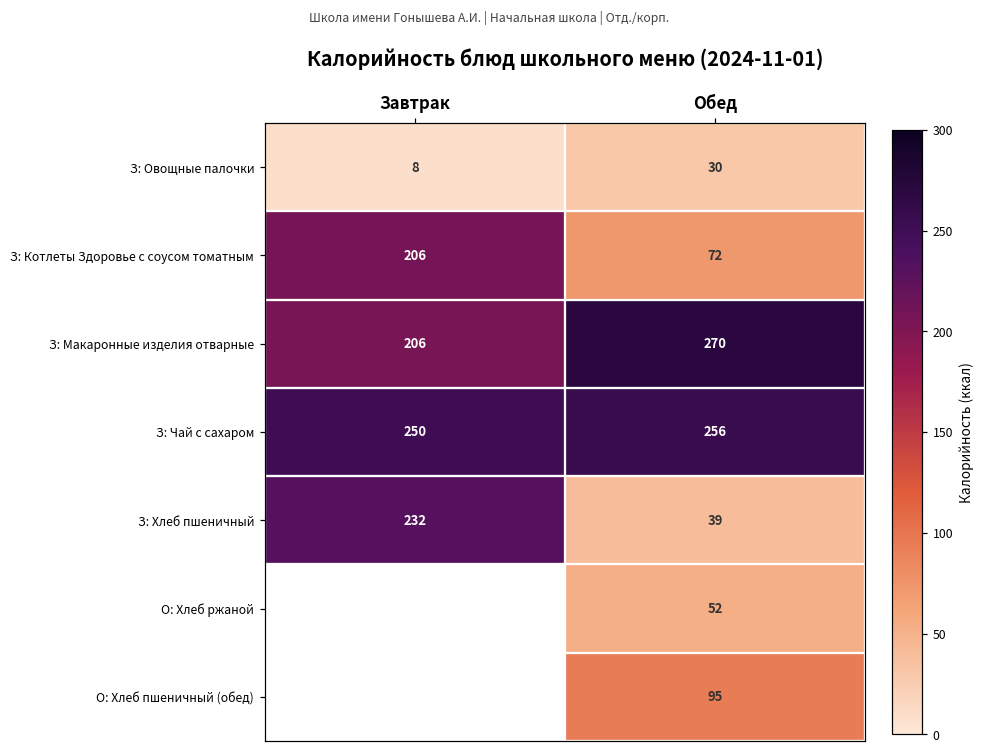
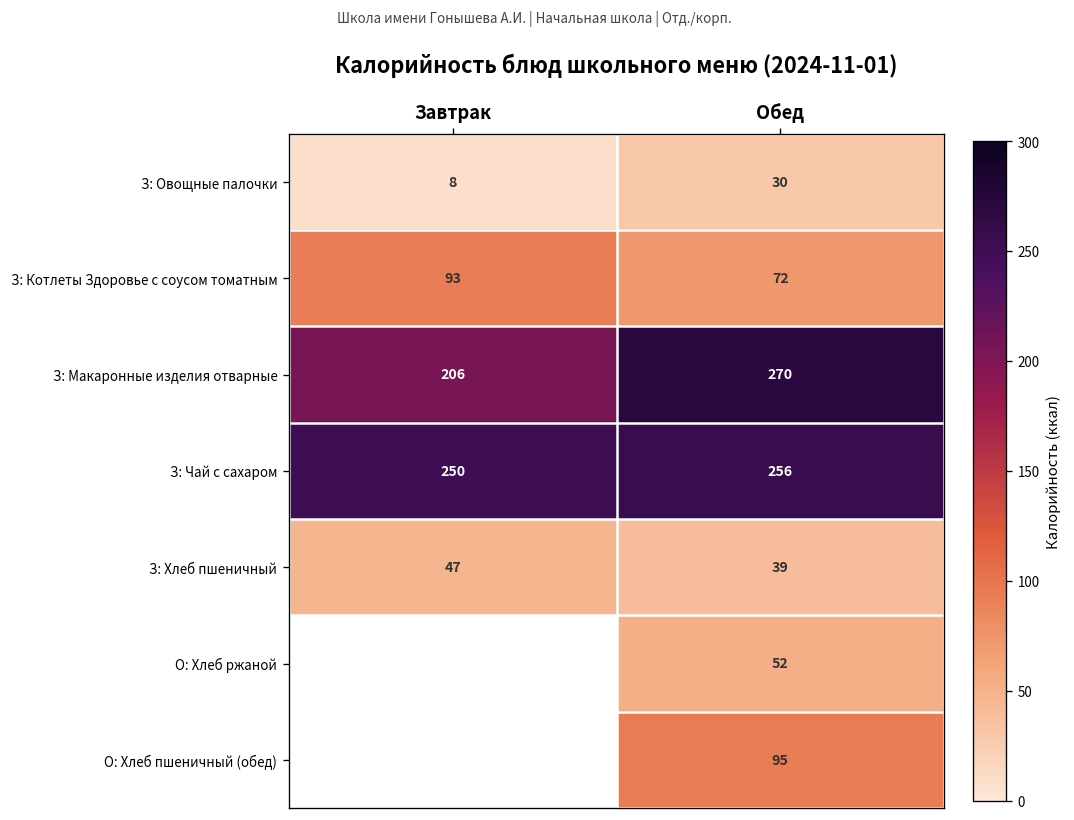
З: Котлеты Здоровье с соусом томатным, Завтрак: 206 -> 93
З: Хлеб пшеничный, Завтрак: 232 -> 47
